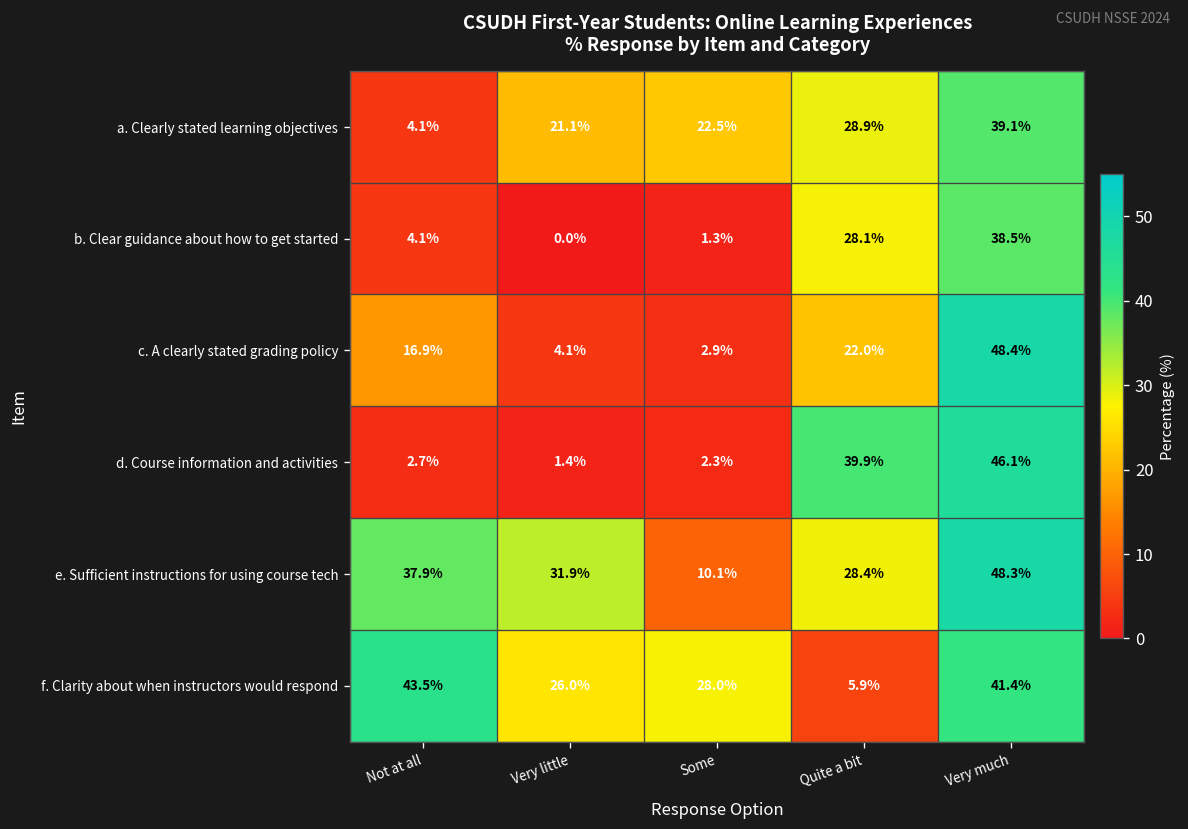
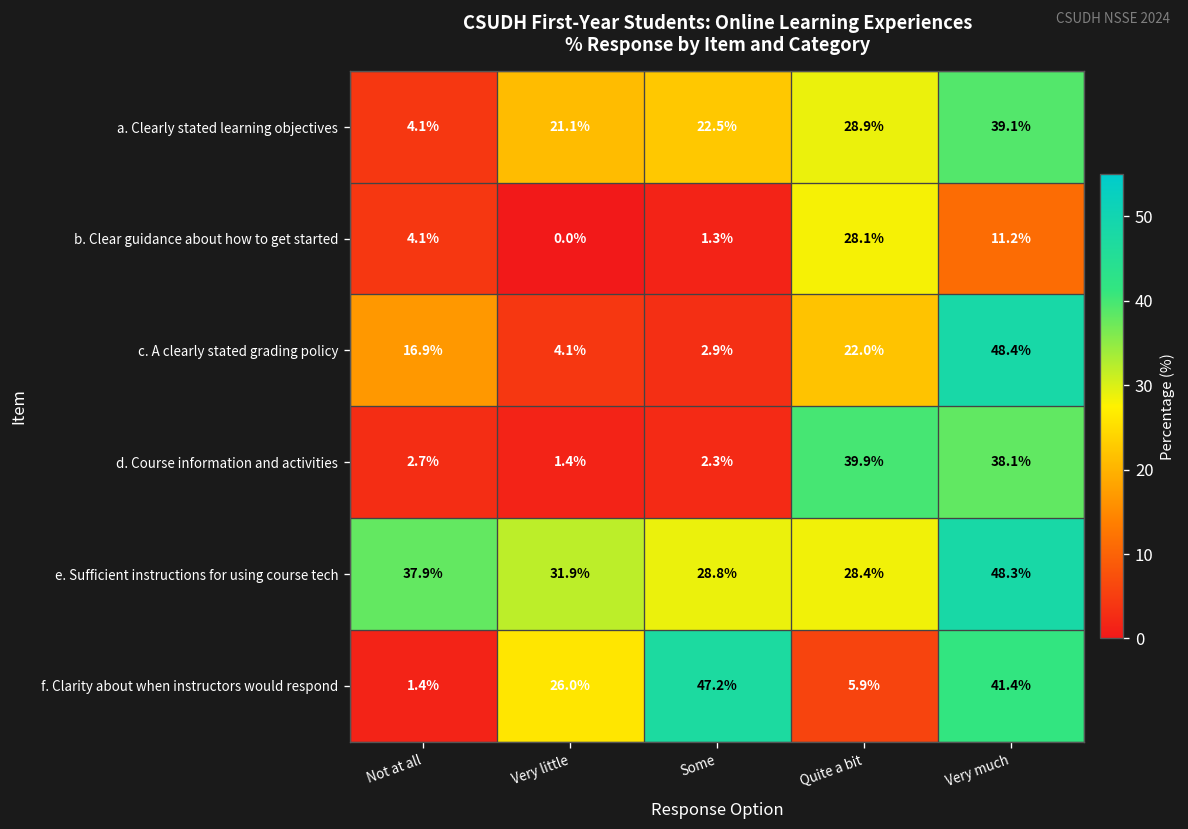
b. Clear guidance about how to get started, Very much: 38.5% -> 11.2%
d. Course information and activities, Very much: 46.1% -> 38.1%
e. Sufficient instructions for using course tech, Some: 10.1% -> 28.8%
f. Clarity about when instructors would respond, Not at all: 43.5% -> 1.4%
f. Clarity about when instructors would respond, Some: 28.0% -> 47.2%
